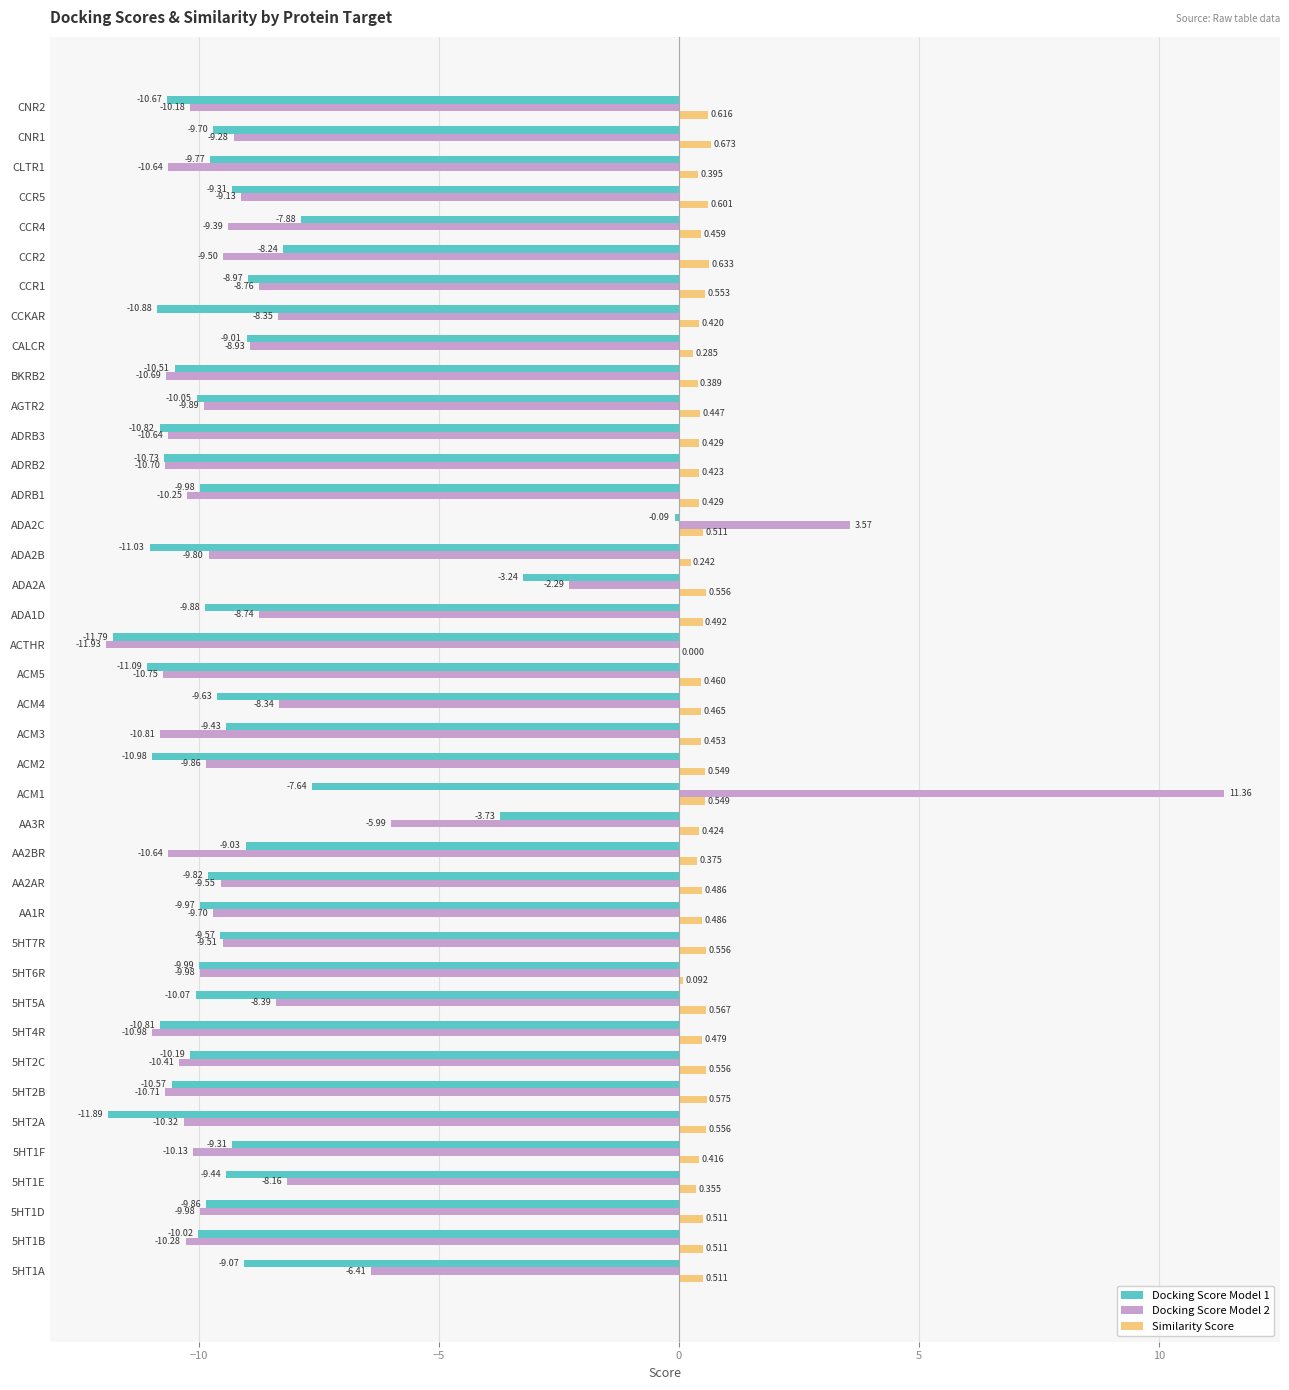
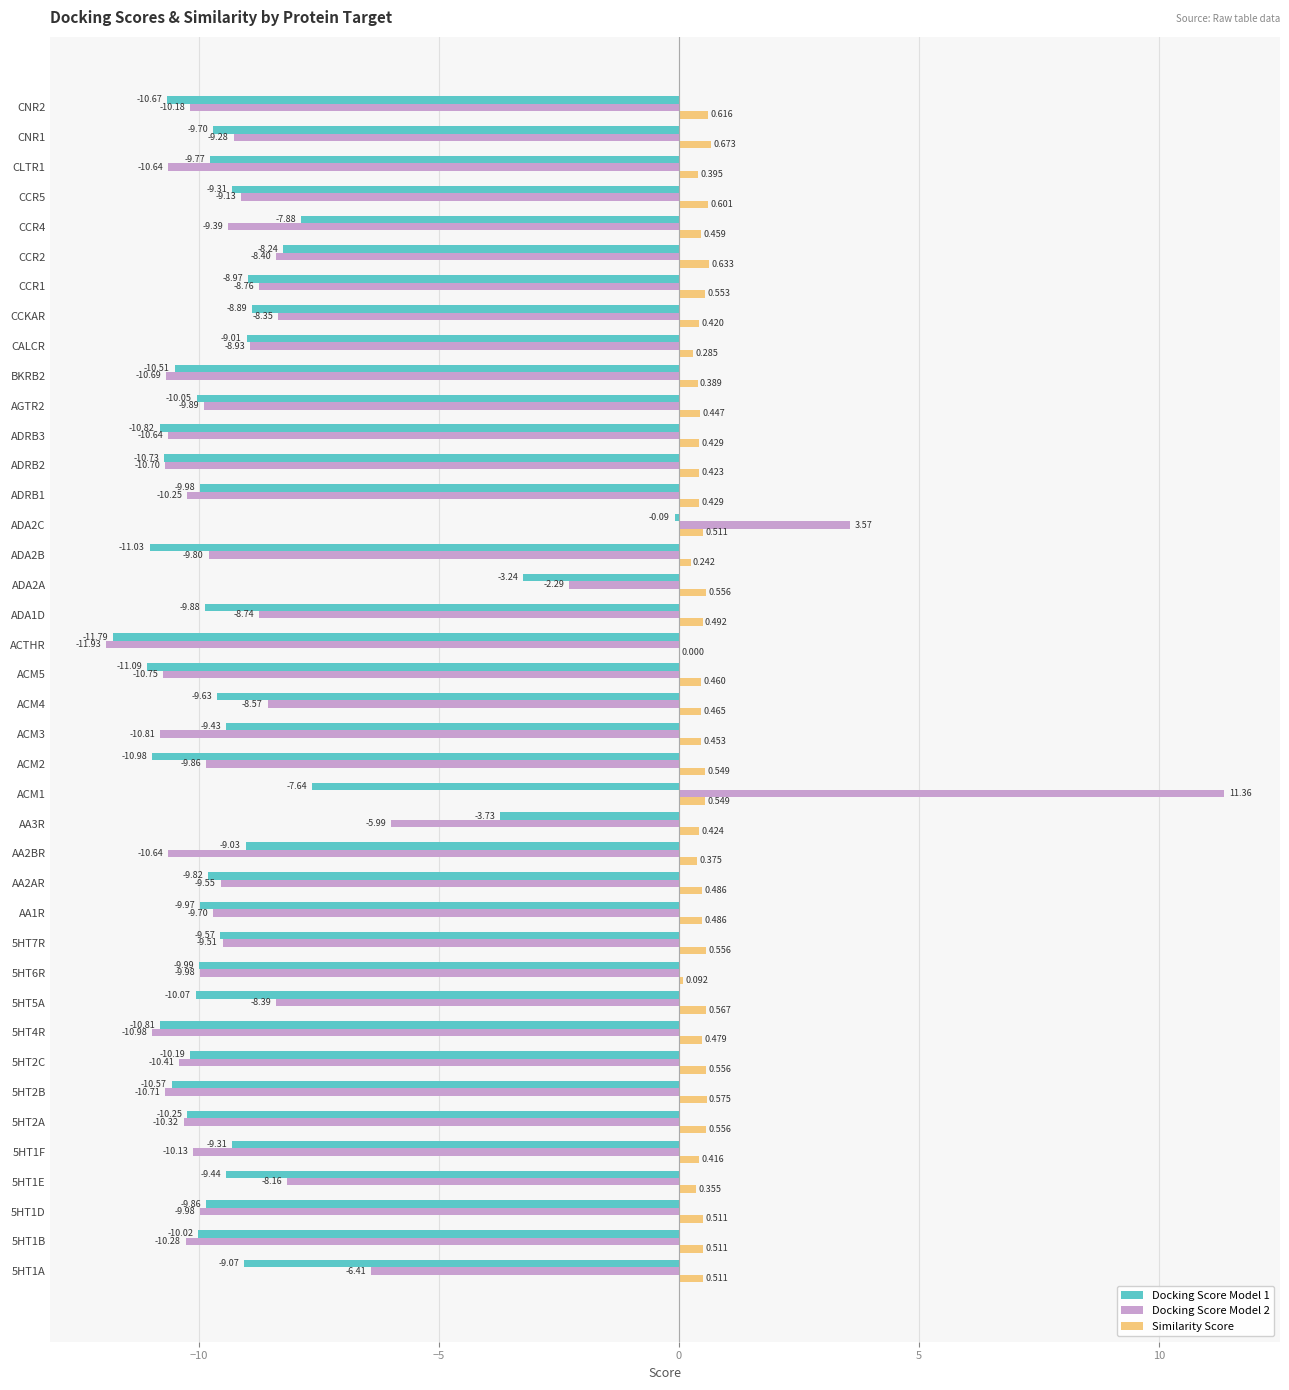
Docking Score Model 2, CCR2: -9.50 -> -8.40
Docking Score Model 1, CCKAR: -10.88 -> -8.89
Docking Score Model 2, ACM4: -8.34 -> -8.57
Docking Score Model 1, 5HT2A: -11.89 -> -10.25
